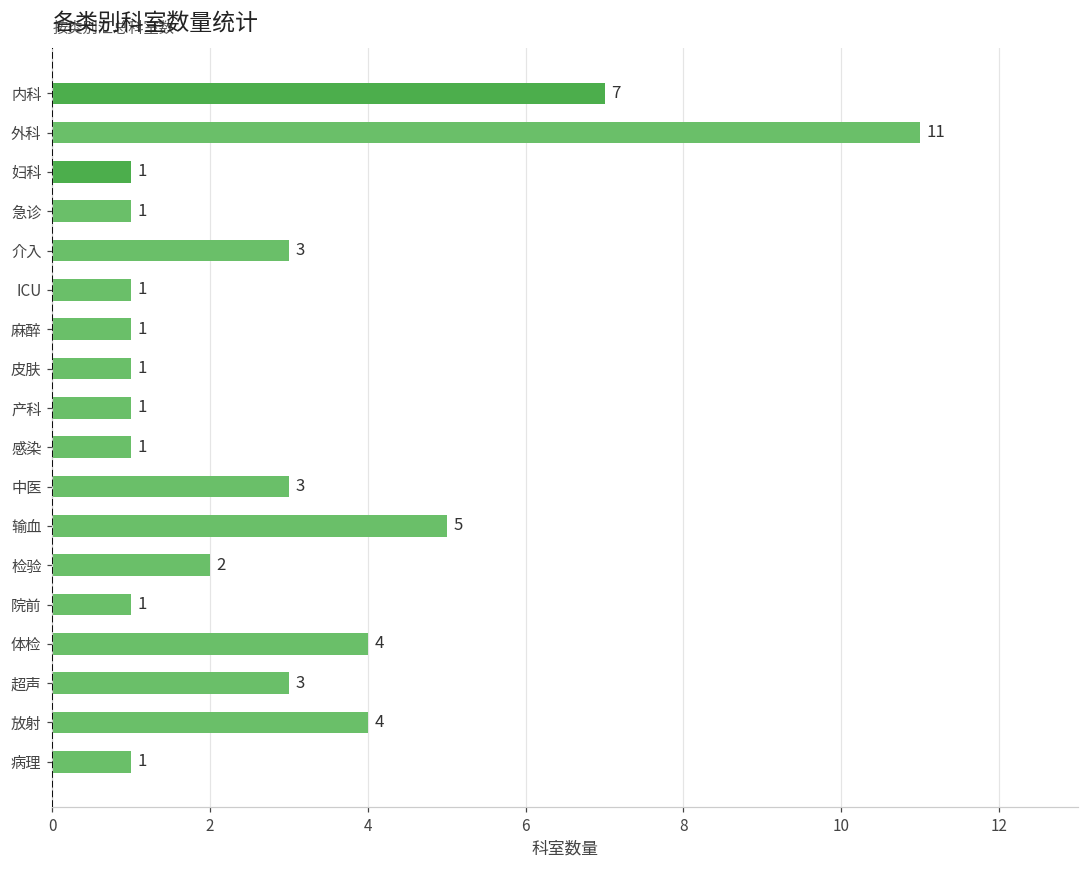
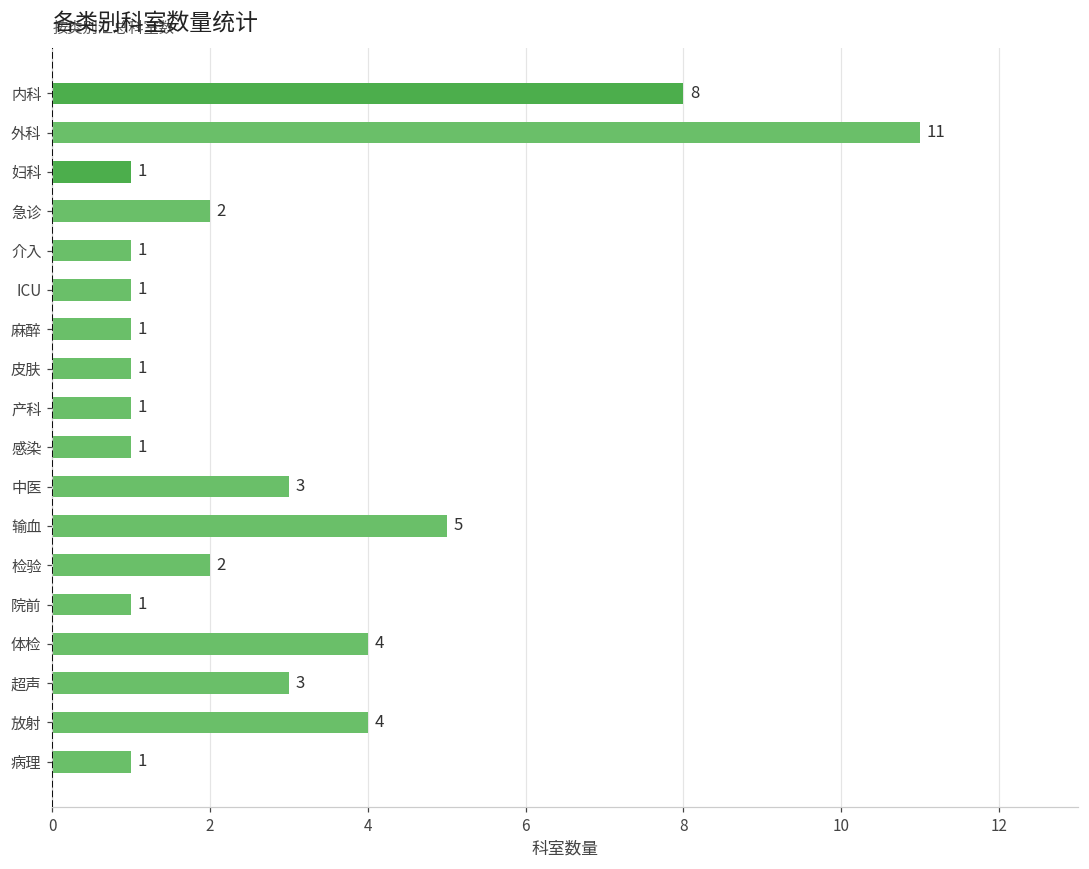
内科: 7 -> 8
急诊: 1 -> 2
介入: 3 -> 1
